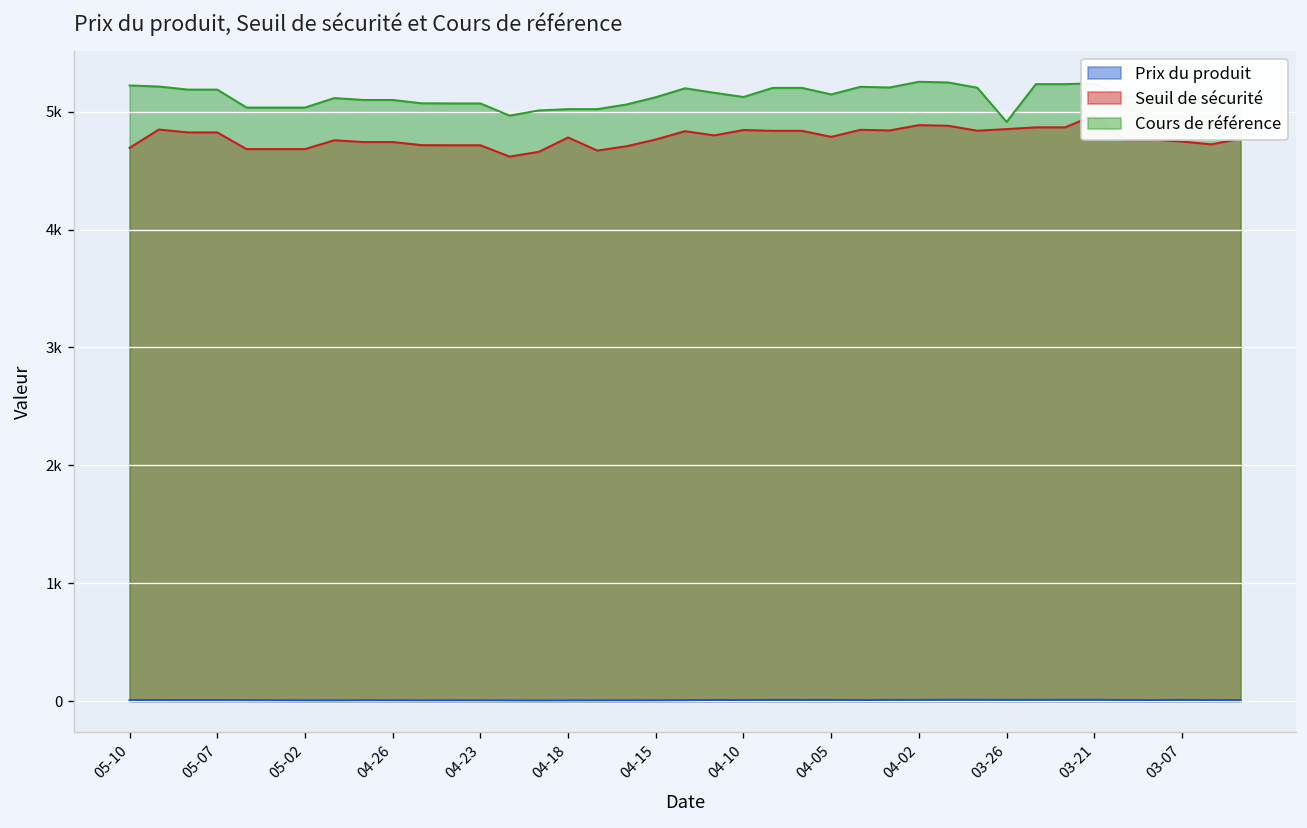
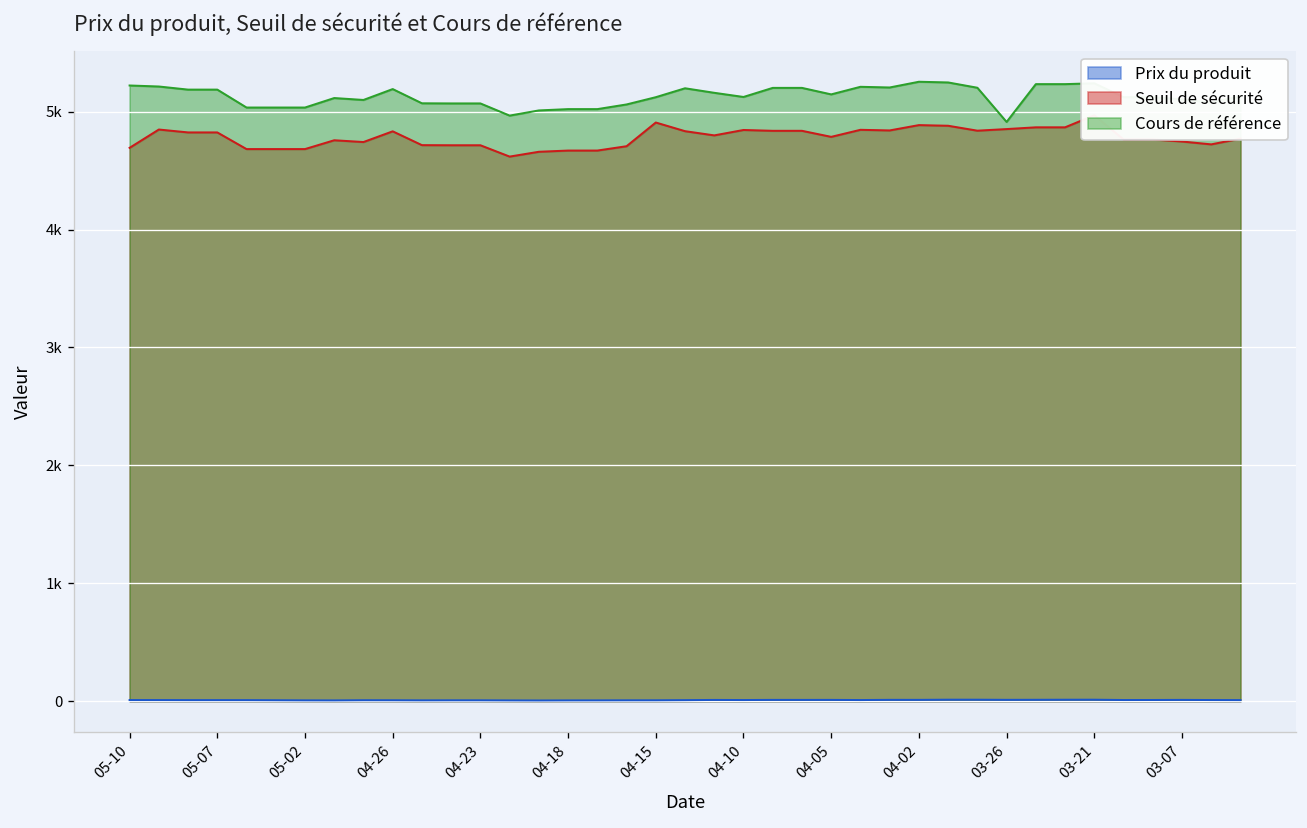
Seuil de sécurité, 04-26: 4700 -> 4800
Cours de référence, 04-26: 5100 -> 5200
Seuil de sécurité, 04-18: 4800 -> 4700
Seuil de sécurité, 04-15: 4800 -> 4900
